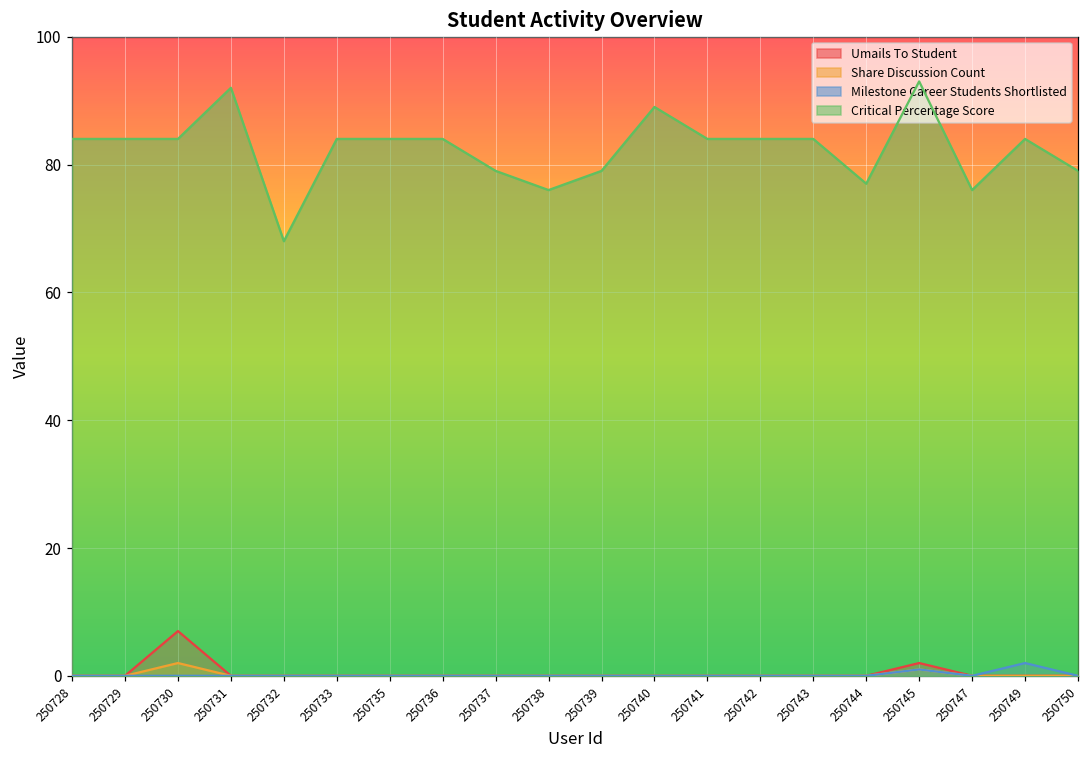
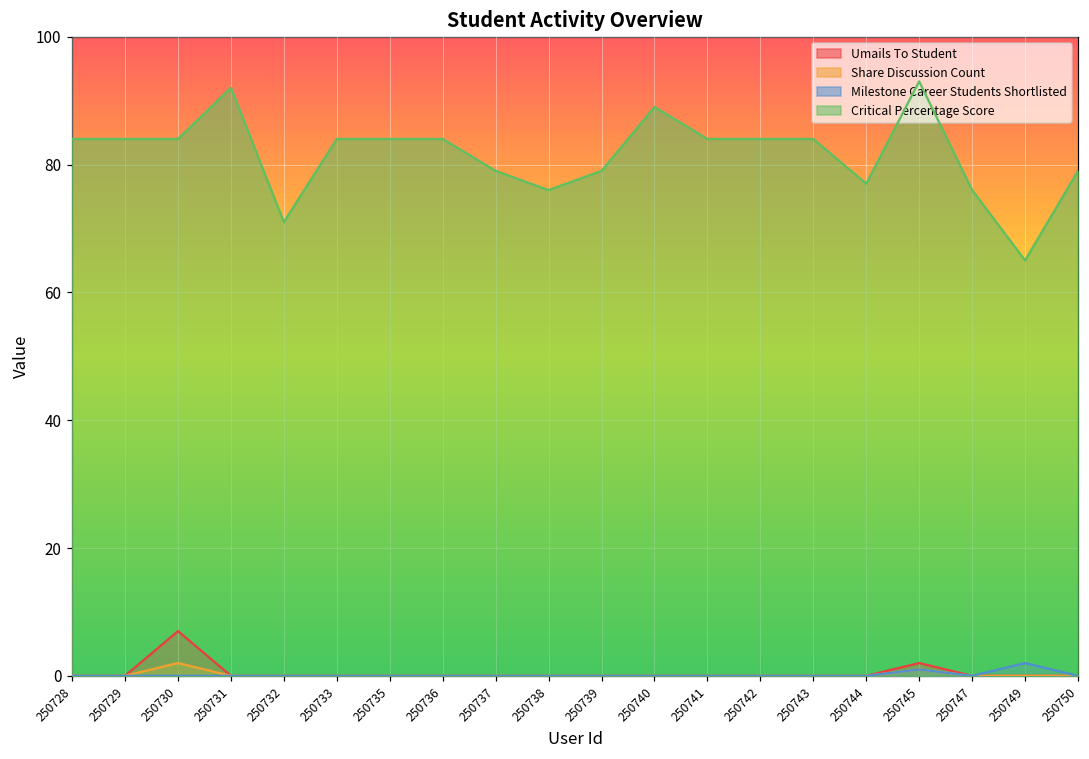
Critical Percentage Score, 250732: 68 -> 71
Critical Percentage Score, 250749: 84 -> 65
